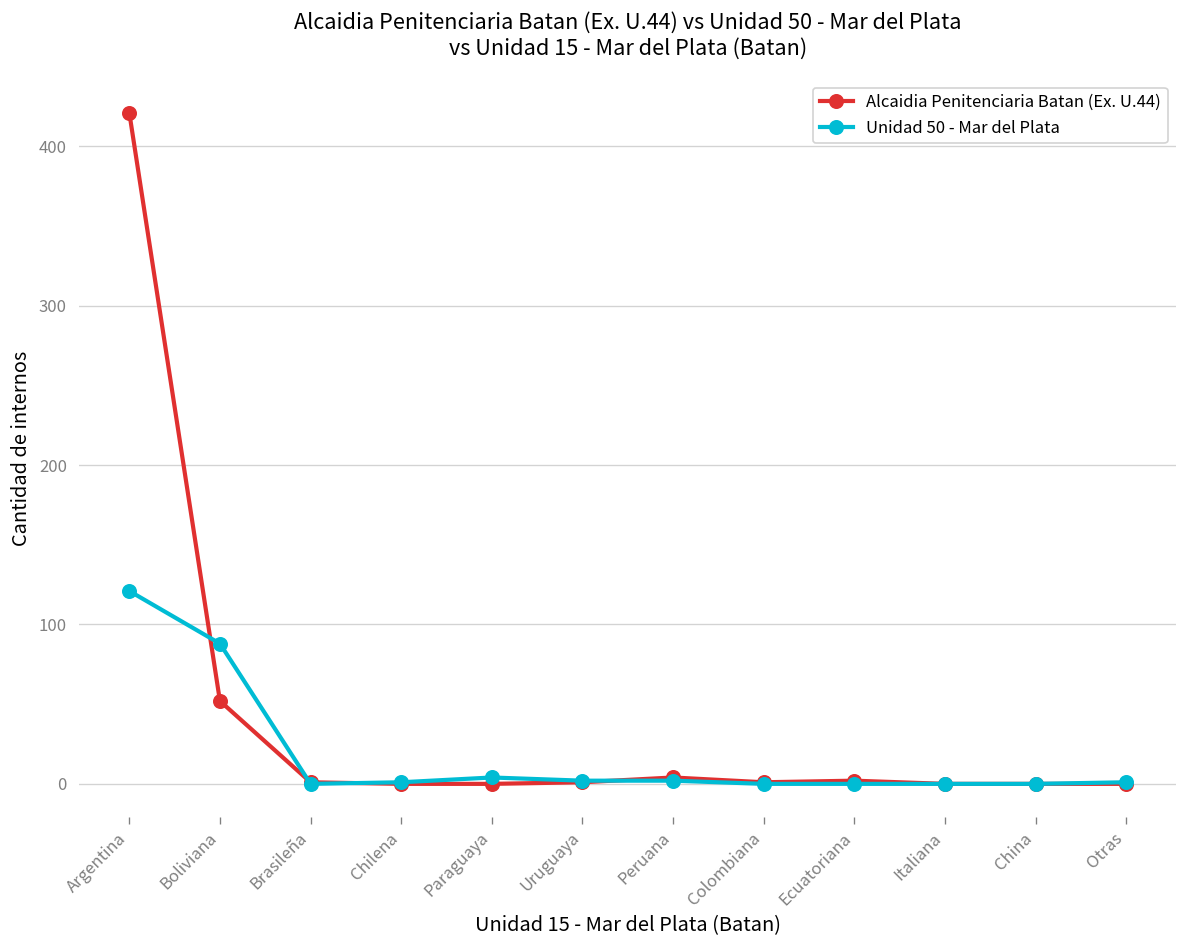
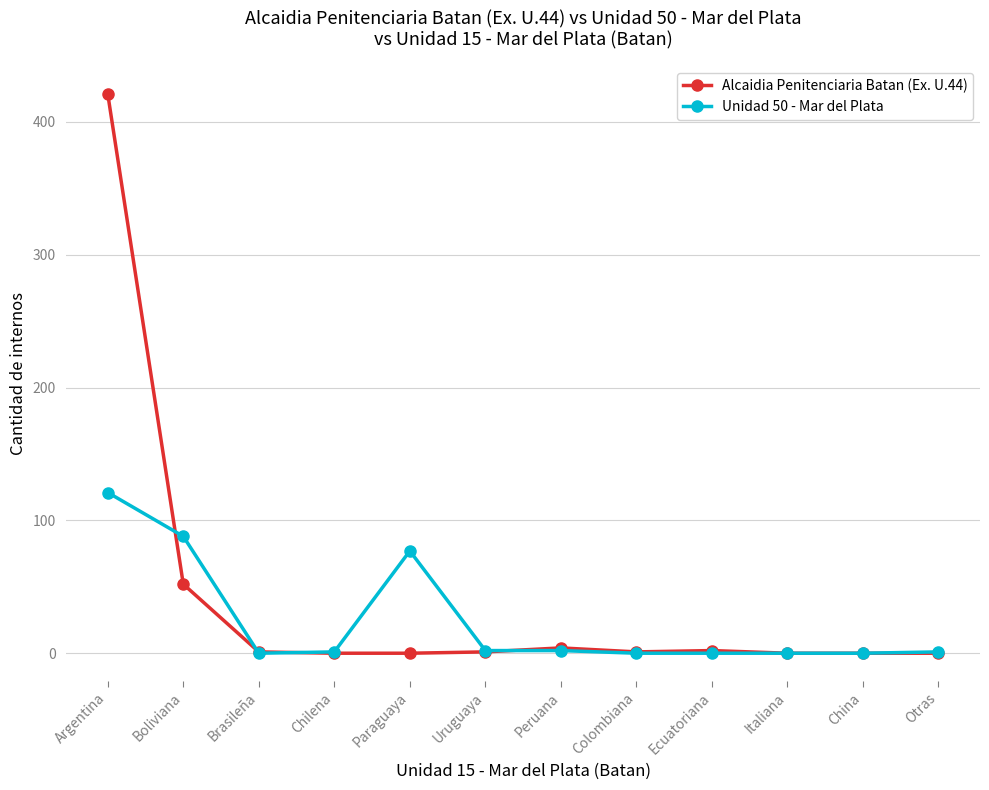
Unidad 50 - Mar del Plata, Paraguaya: 4 -> 77
